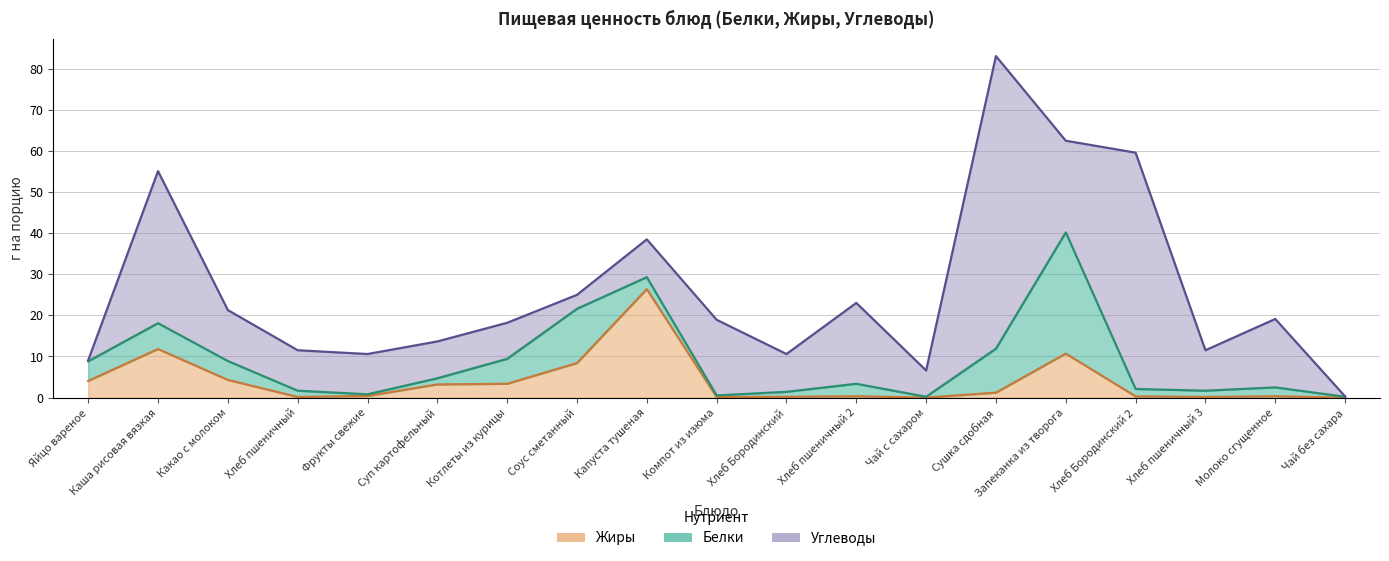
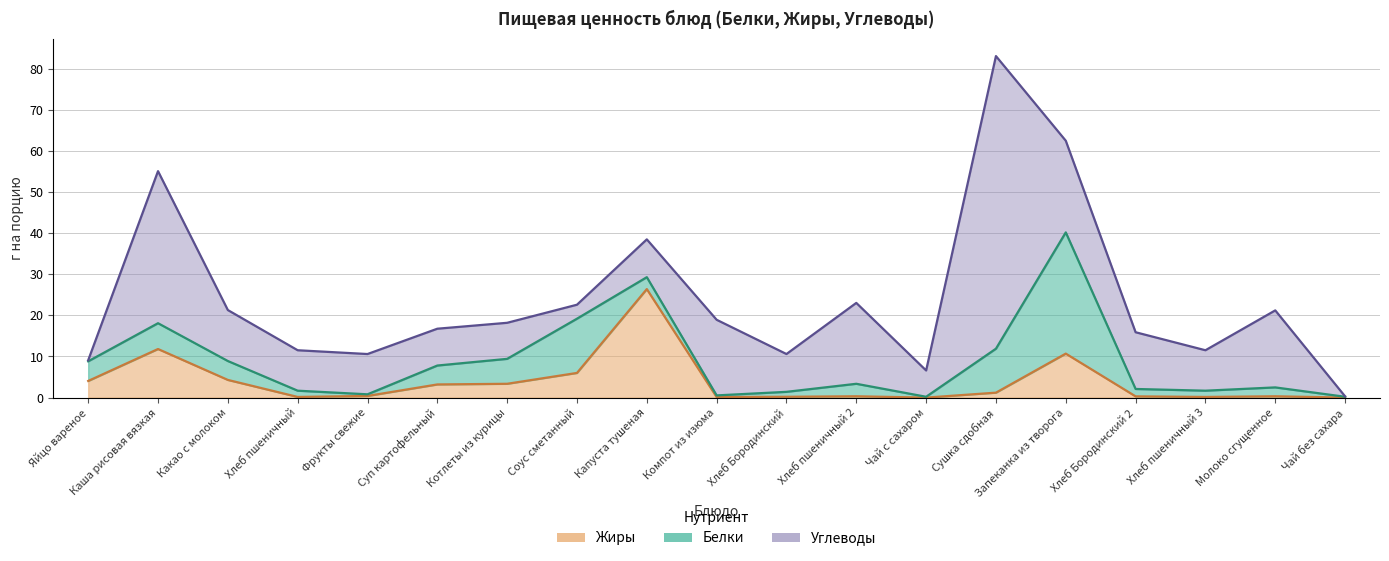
Белки, Суп картофельный: 2 -> 5
Жиры, Соус сметанный: 8 -> 6
Углеводы, Хлеб Бородинский 2: 58 -> 14
Углеводы, Молоко сгущенное: 17 -> 19
